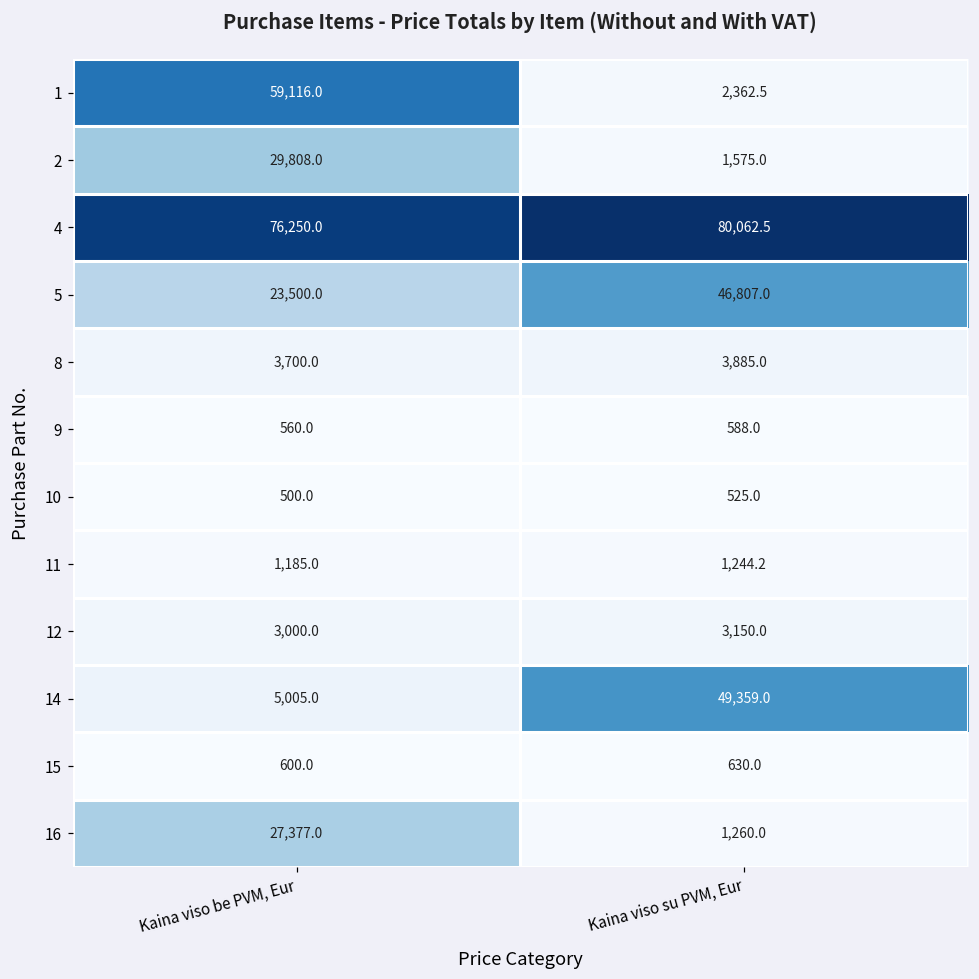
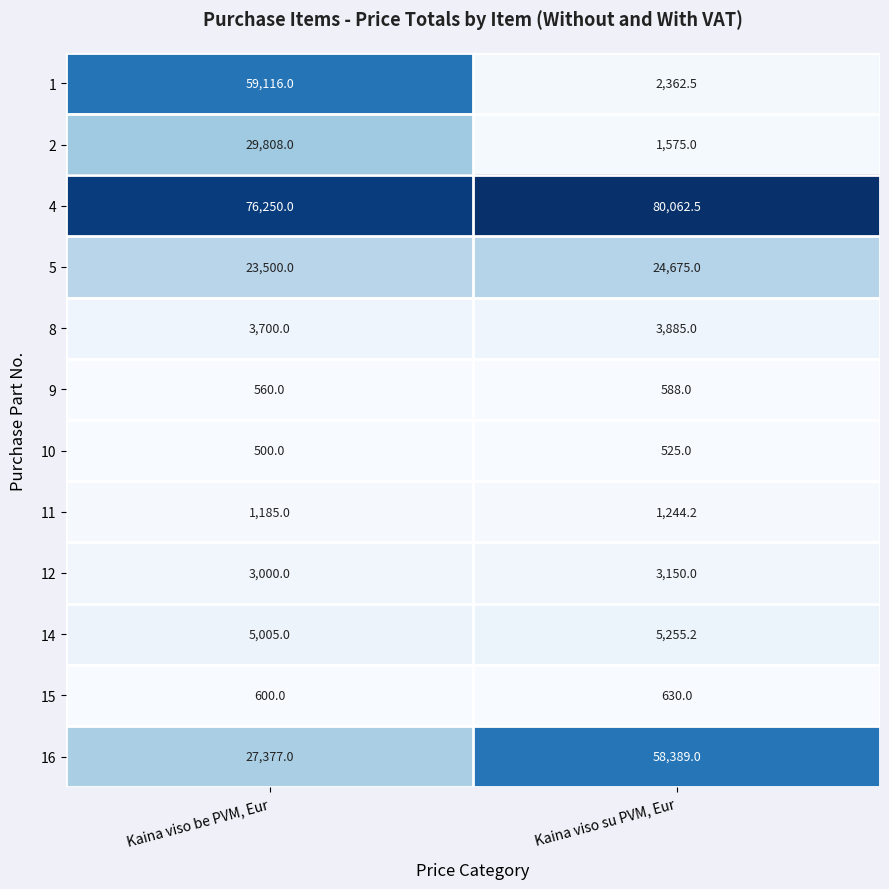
5, Kaina viso su PVM, Eur: 46,807.0 -> 24,675.0
14, Kaina viso su PVM, Eur: 49,359.0 -> 5,255.2
16, Kaina viso su PVM, Eur: 1,260.0 -> 58,389.0
